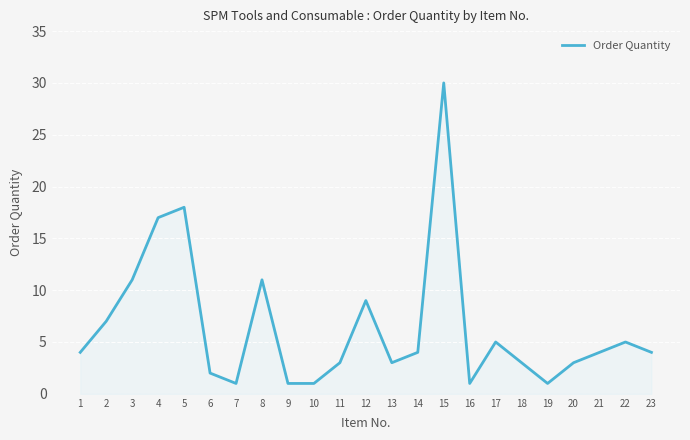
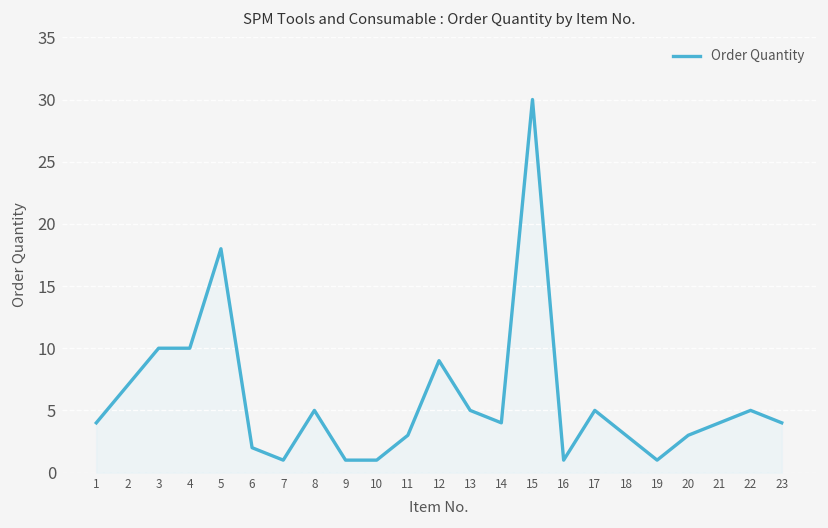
3: 11 -> 10
4: 17 -> 10
8: 11 -> 5
13: 3 -> 5
